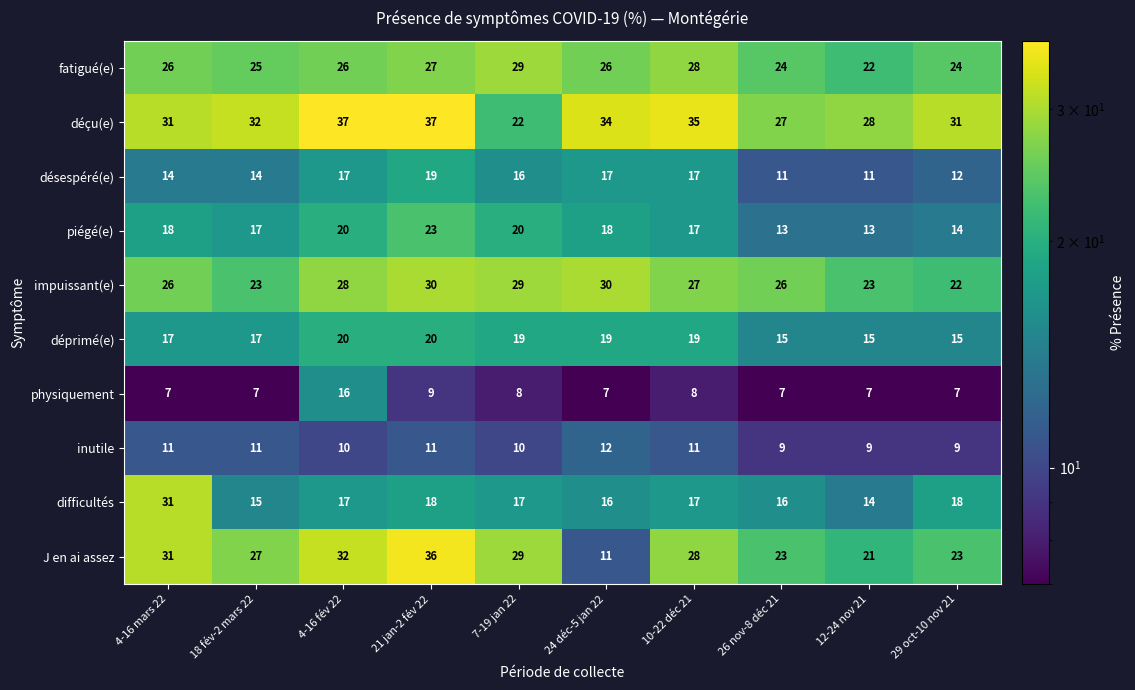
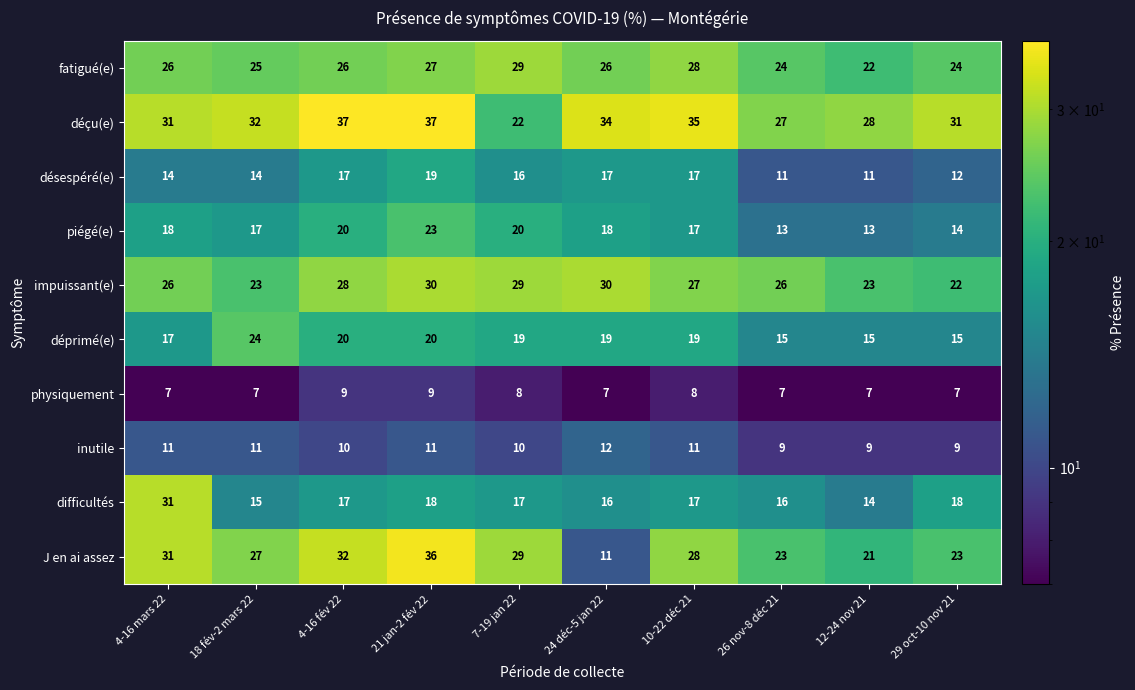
déprimé(e), 18 fév-2 mars 22: 17 -> 24
physiquement, 4-16 fév 22: 16 -> 9
